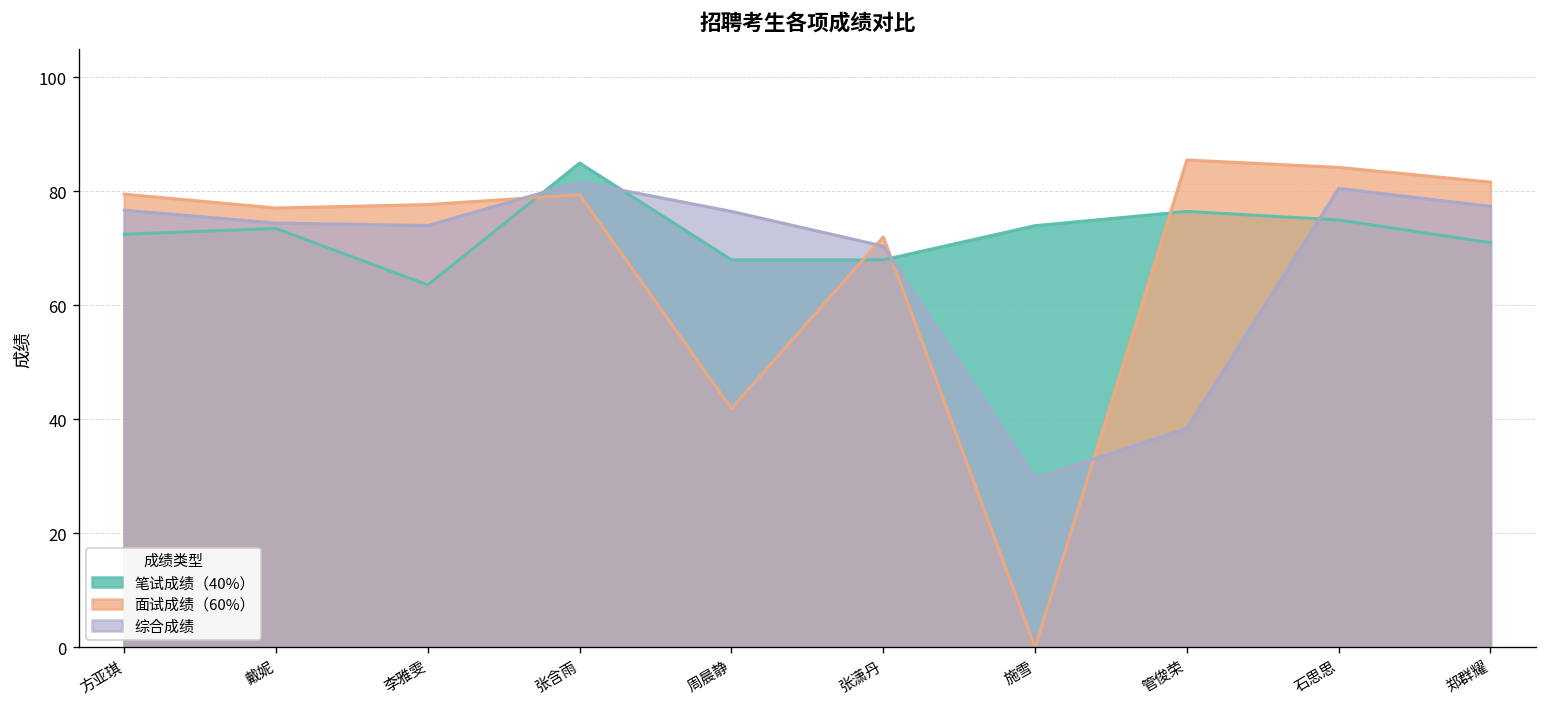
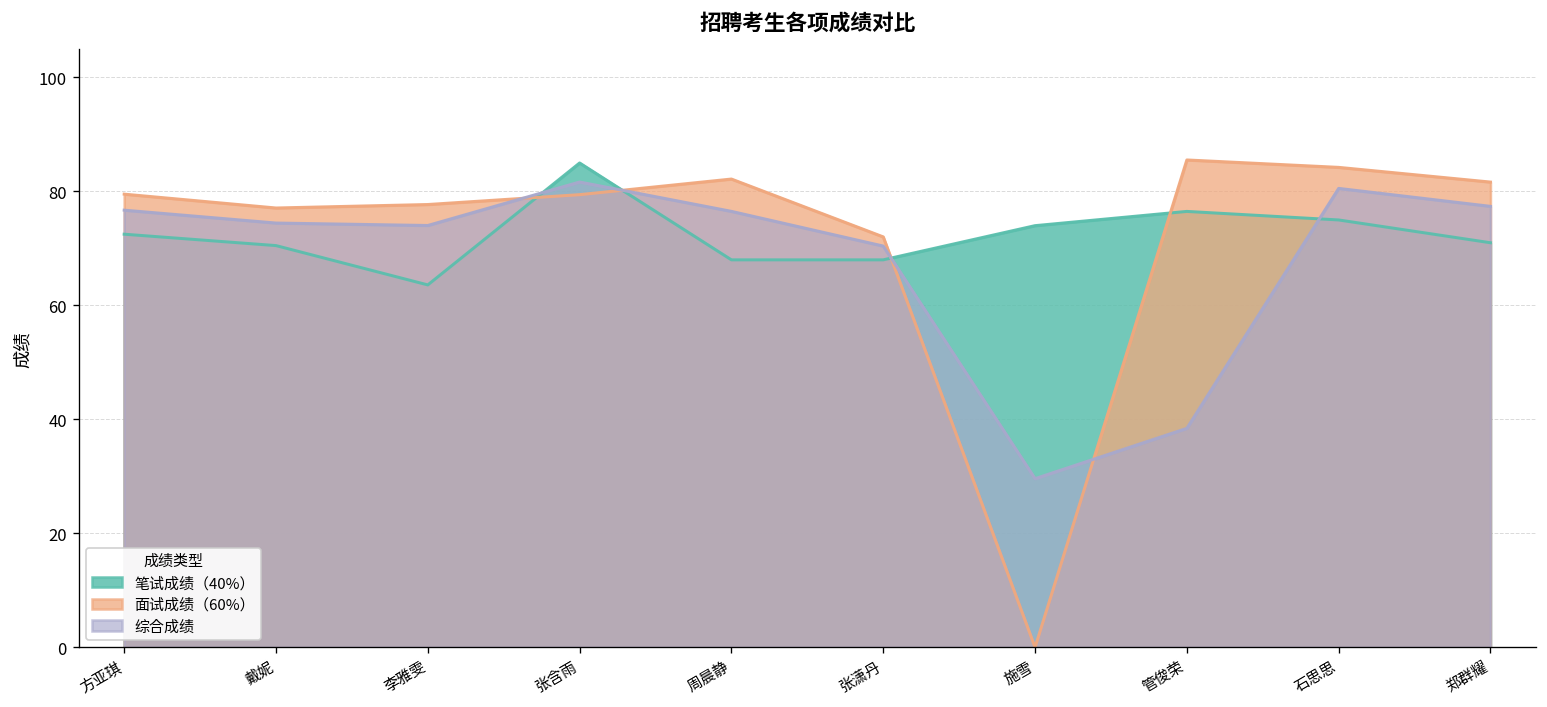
笔试成绩（40%）, 戴妮: 74 -> 71
面试成绩（60%）, 周晨静: 42 -> 82
